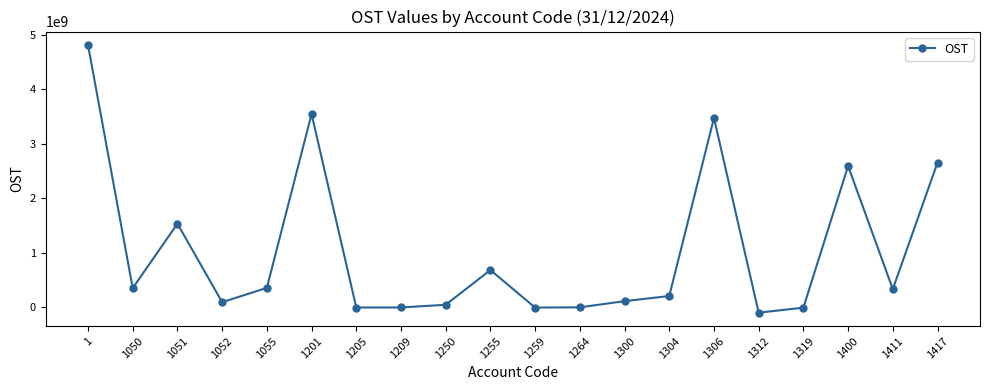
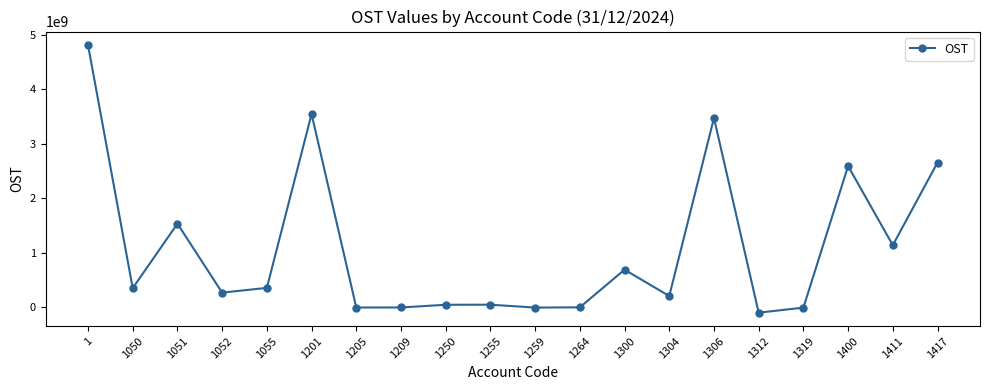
1052: 100000000 -> 300000000
1255: 700000000 -> 100000000
1300: 100000000 -> 700000000
1411: 300000000 -> 1100000000
